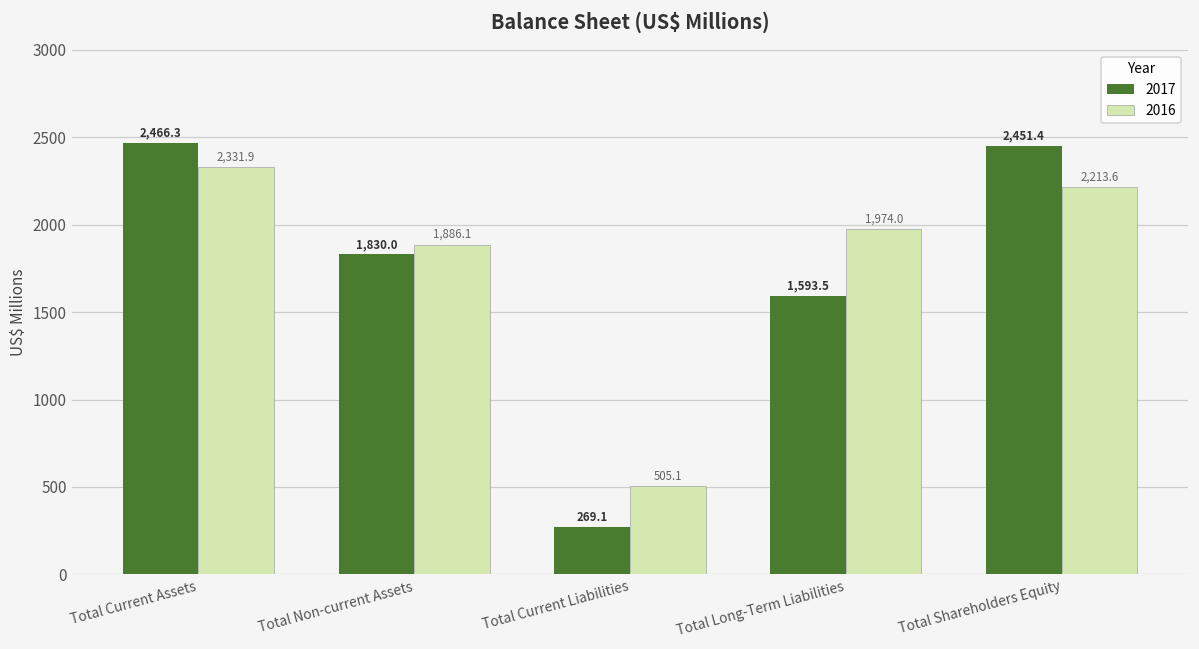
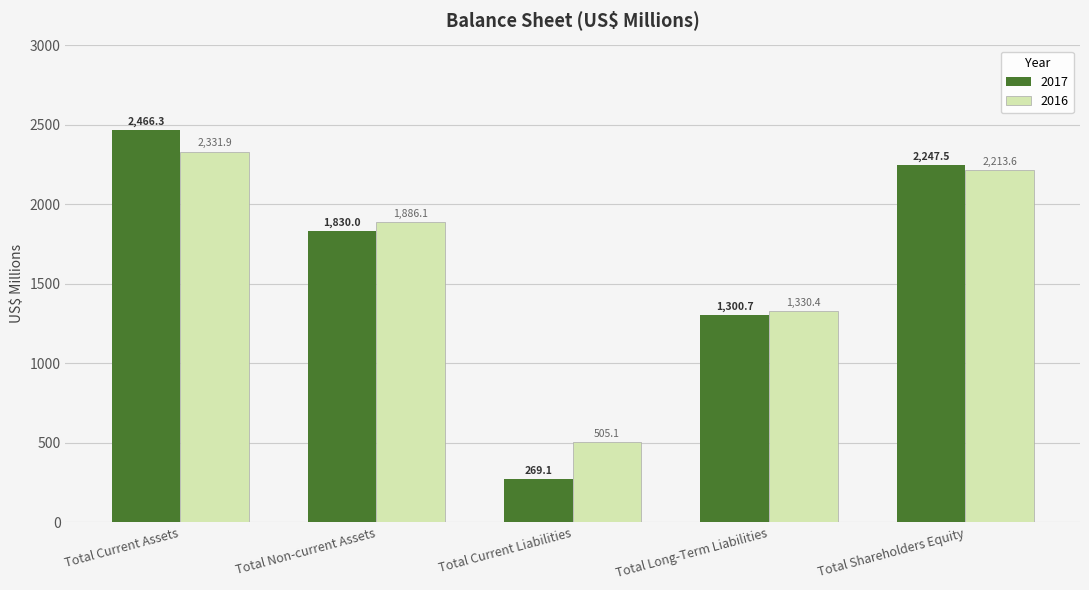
2017, Total Long-Term Liabilities: 1,593.5 -> 1,300.7
2016, Total Long-Term Liabilities: 1,974.0 -> 1,330.4
2017, Total Shareholders Equity: 2,451.4 -> 2,247.5
